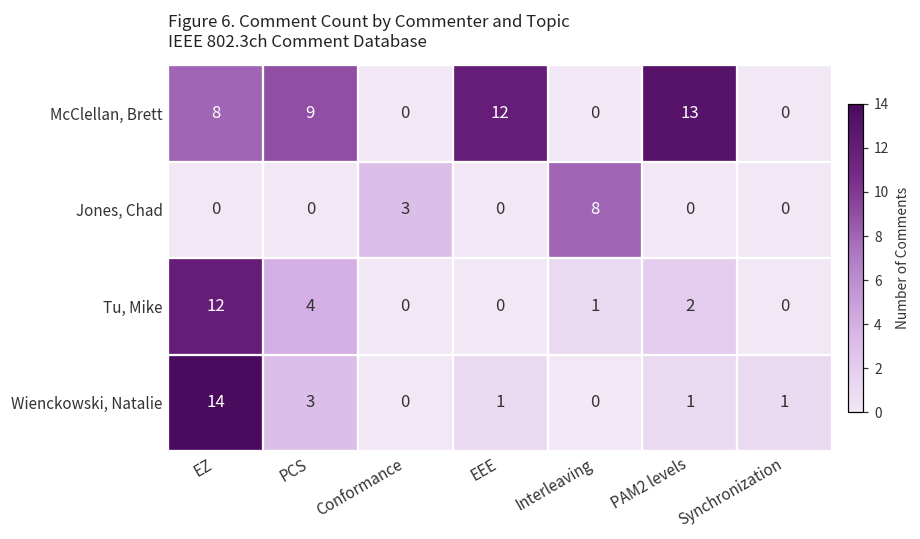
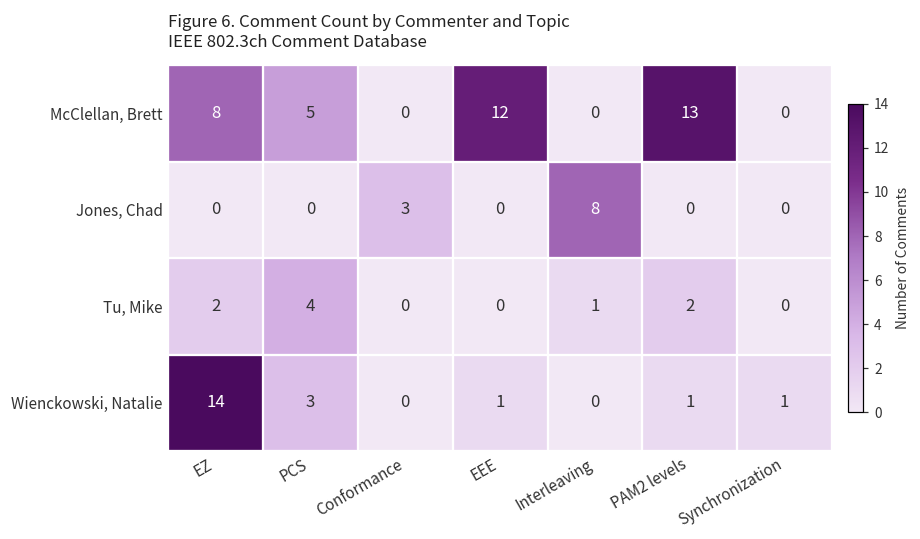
McClellan, Brett, PCS: 9 -> 5
Tu, Mike, EZ: 12 -> 2
